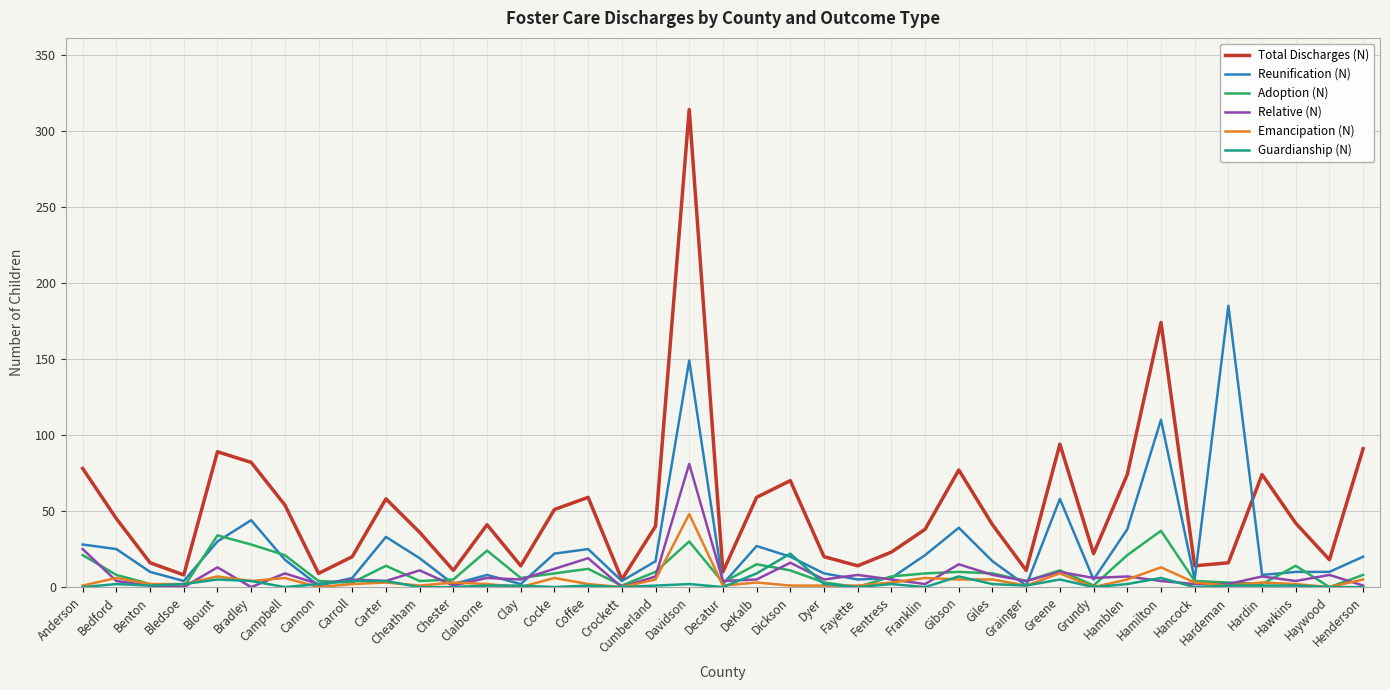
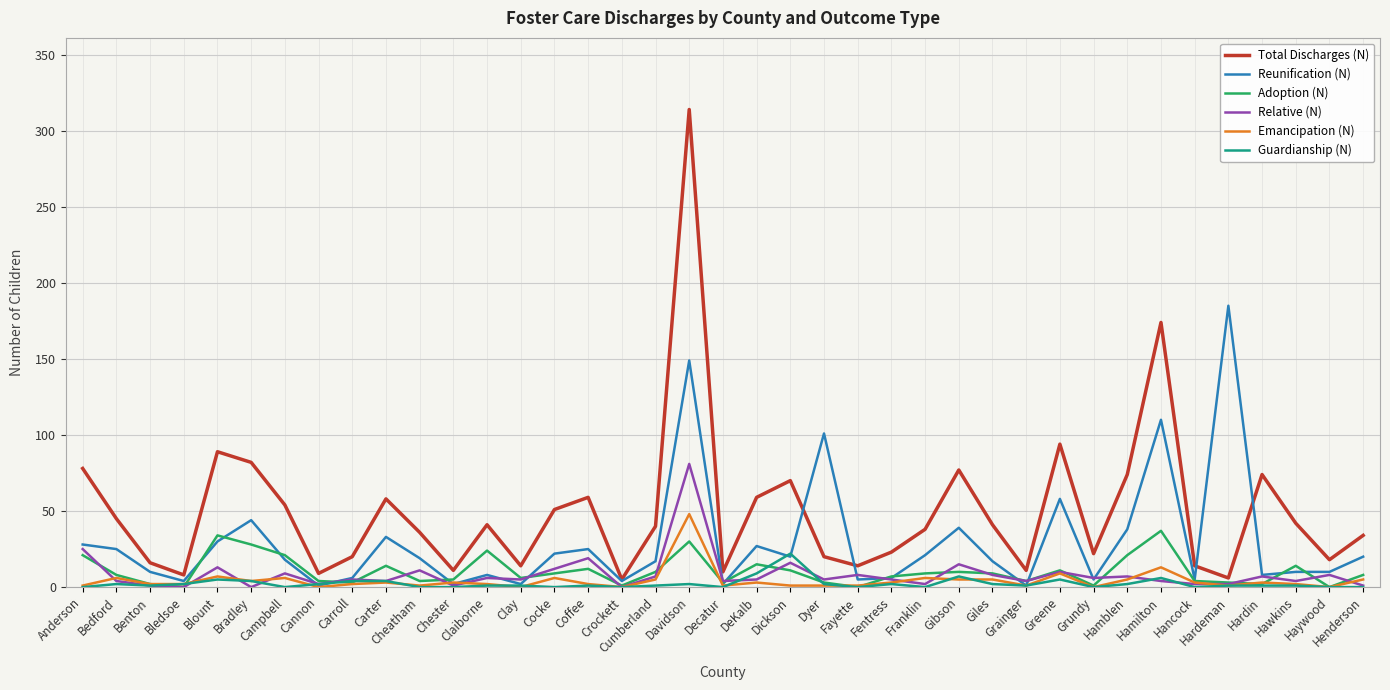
Reunification (N), Dyer: 9 -> 101
Total Discharges (N), Hardeman: 16 -> 6
Total Discharges (N), Henderson: 91 -> 34
